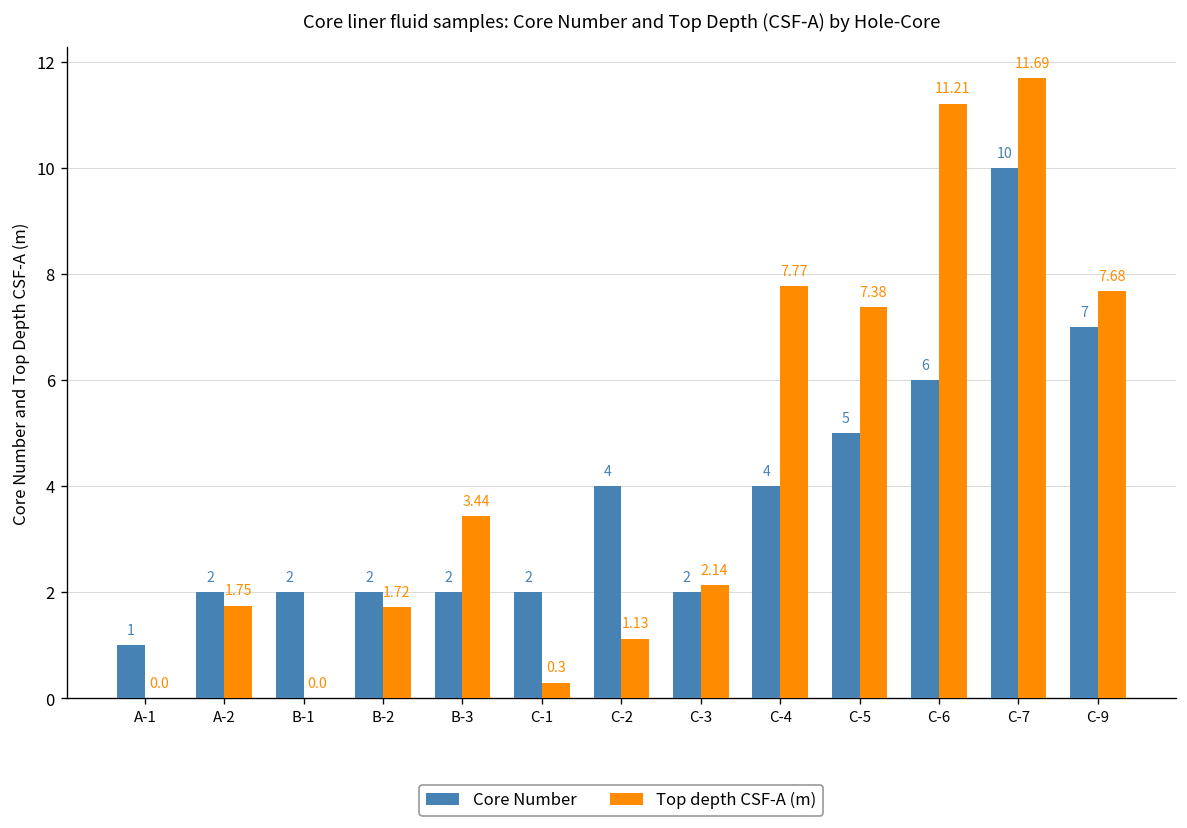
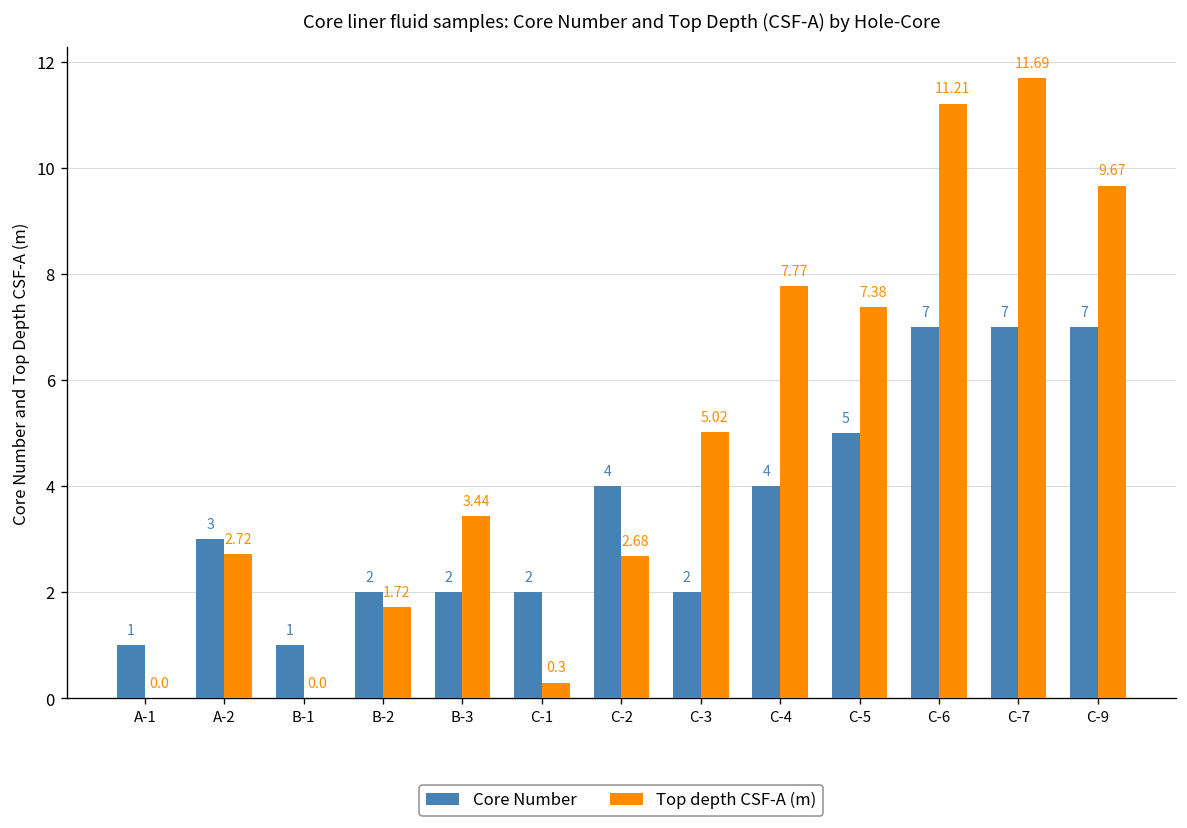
Core Number, A-2: 2 -> 3
Top depth CSF-A (m), A-2: 1.75 -> 2.72
Core Number, B-1: 2 -> 1
Top depth CSF-A (m), C-2: 1.13 -> 2.68
Top depth CSF-A (m), C-3: 2.14 -> 5.02
Core Number, C-6: 6 -> 7
Core Number, C-7: 10 -> 7
Top depth CSF-A (m), C-9: 7.68 -> 9.67
